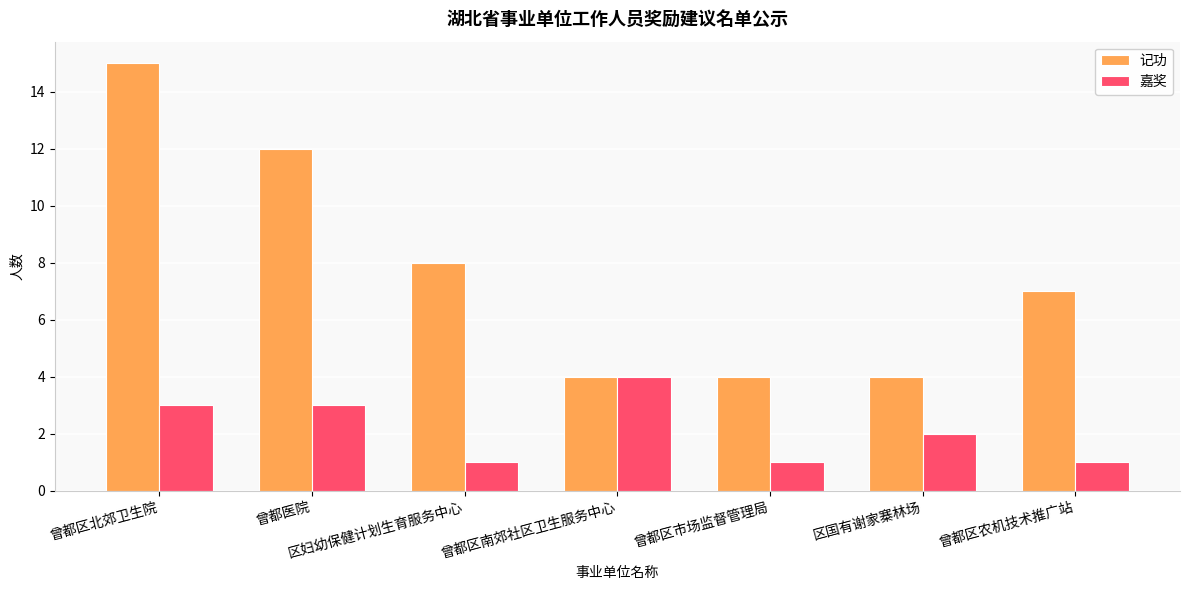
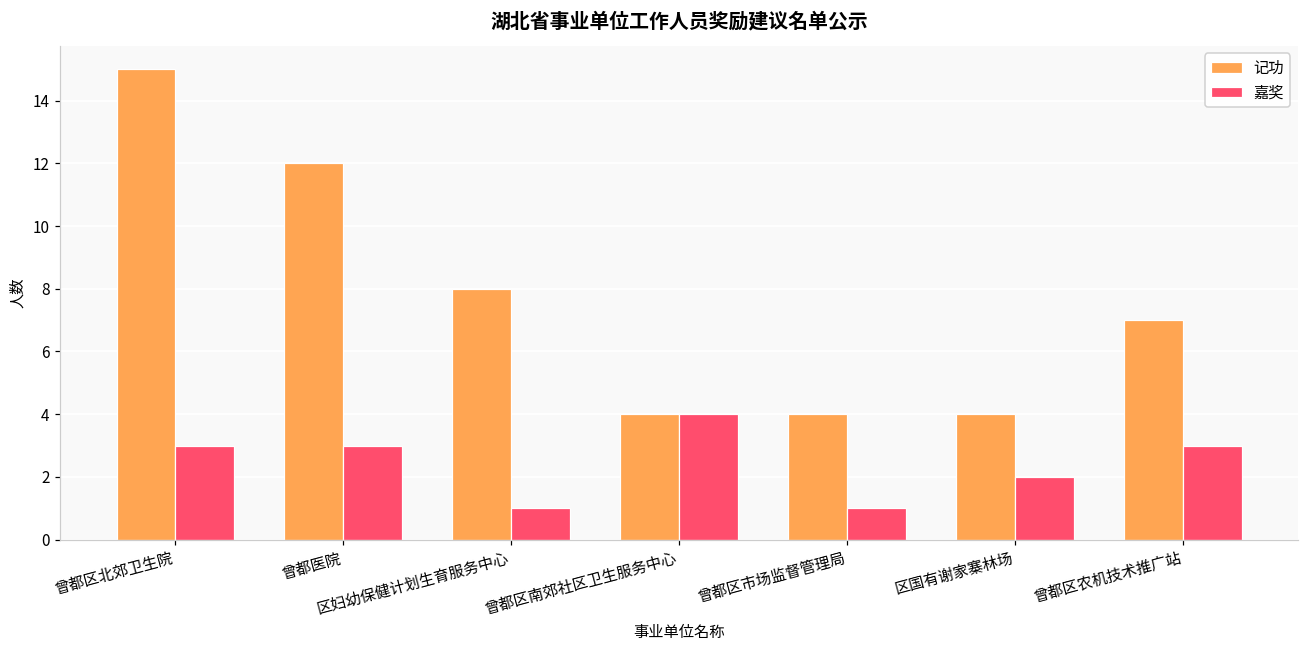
嘉奖, 曾都区农机技术推广站: 1 -> 3
